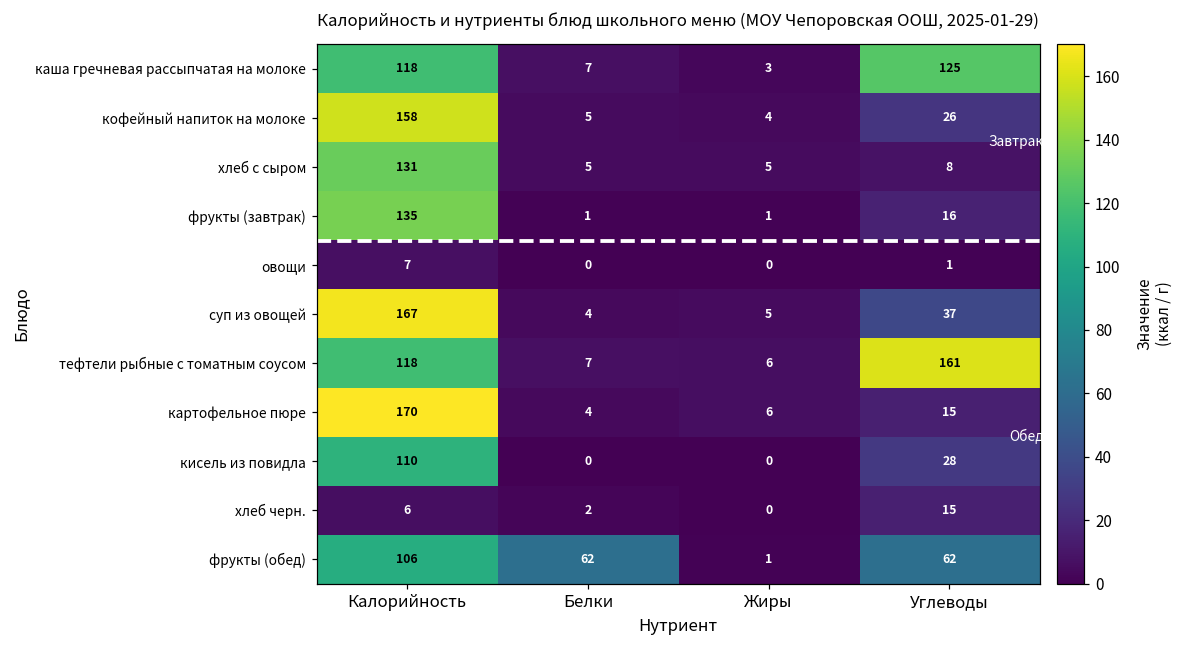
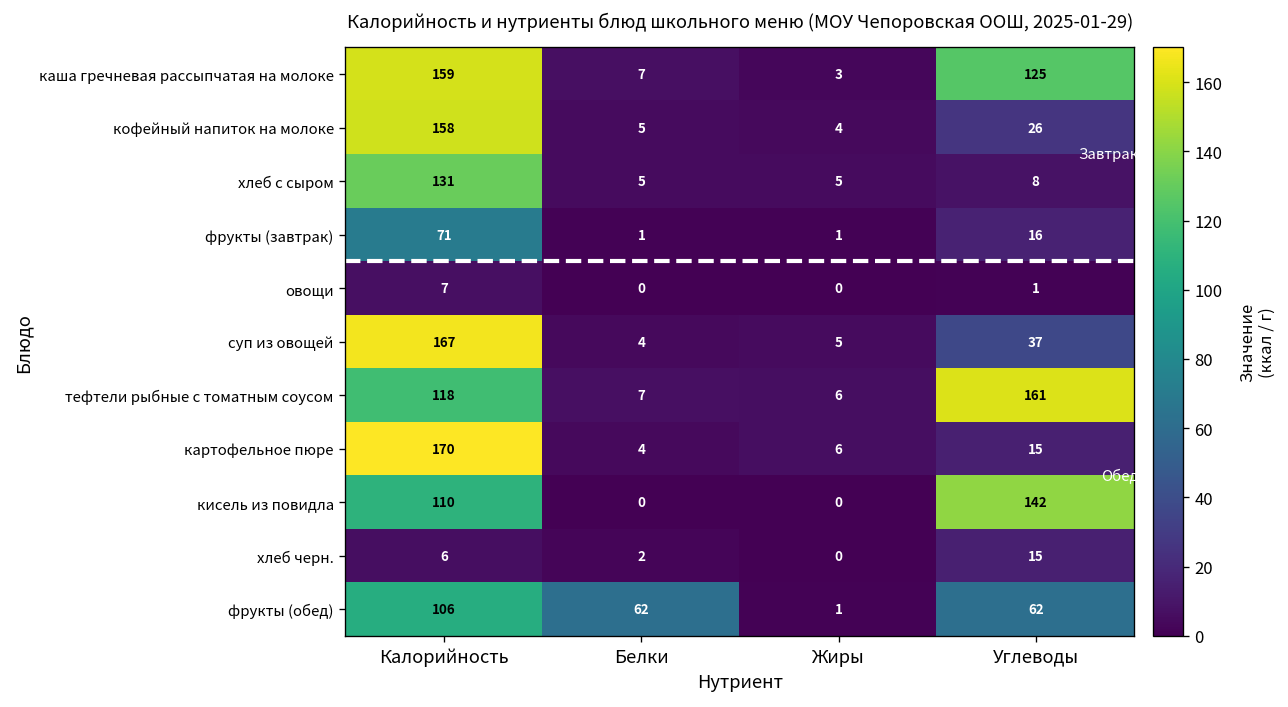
каша гречневая рассыпчатая на молоке, Калорийность: 118 -> 159
фрукты (завтрак), Калорийность: 135 -> 71
кисель из повидла, Углеводы: 28 -> 142
